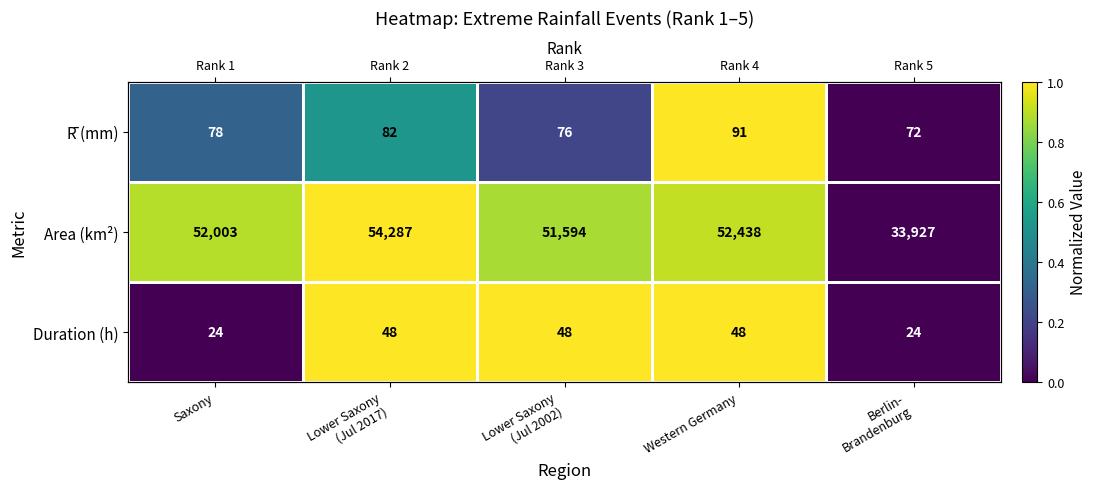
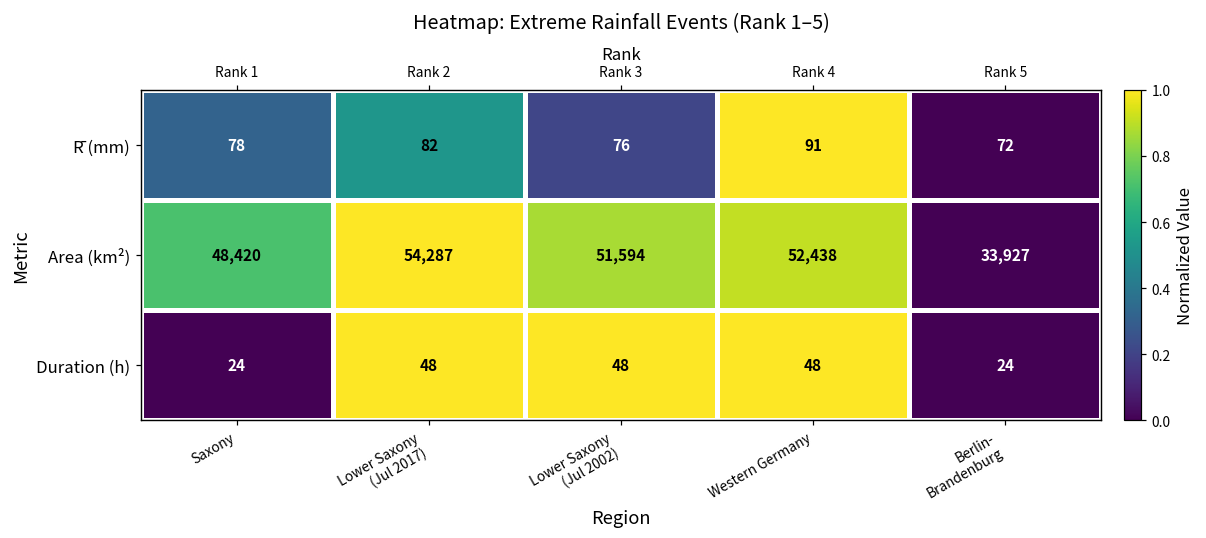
Area (km²), Saxony: 52,003 -> 48,420
